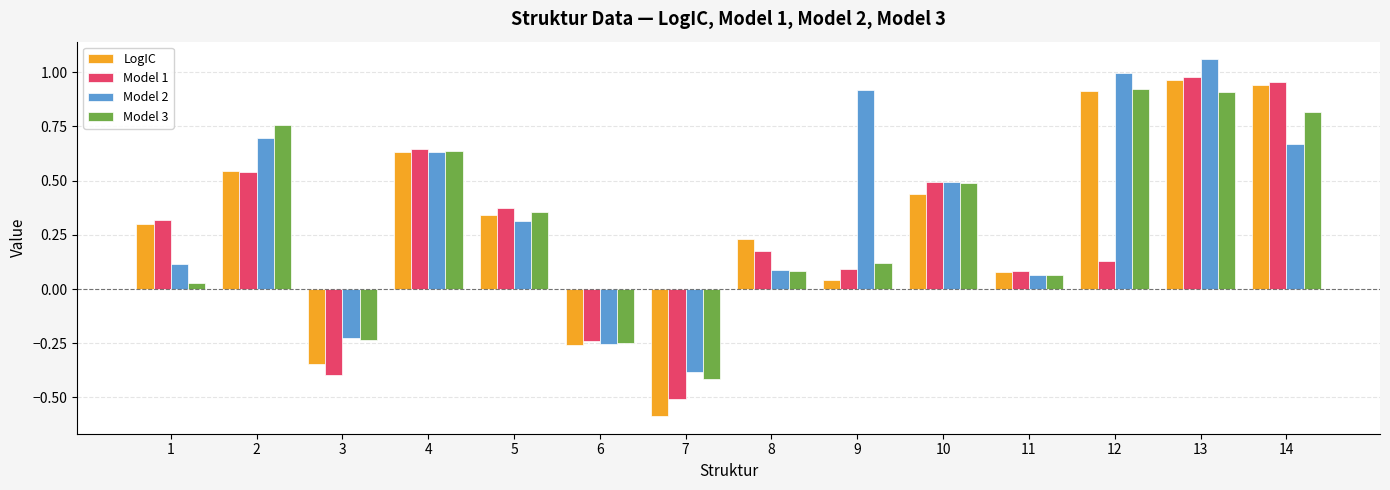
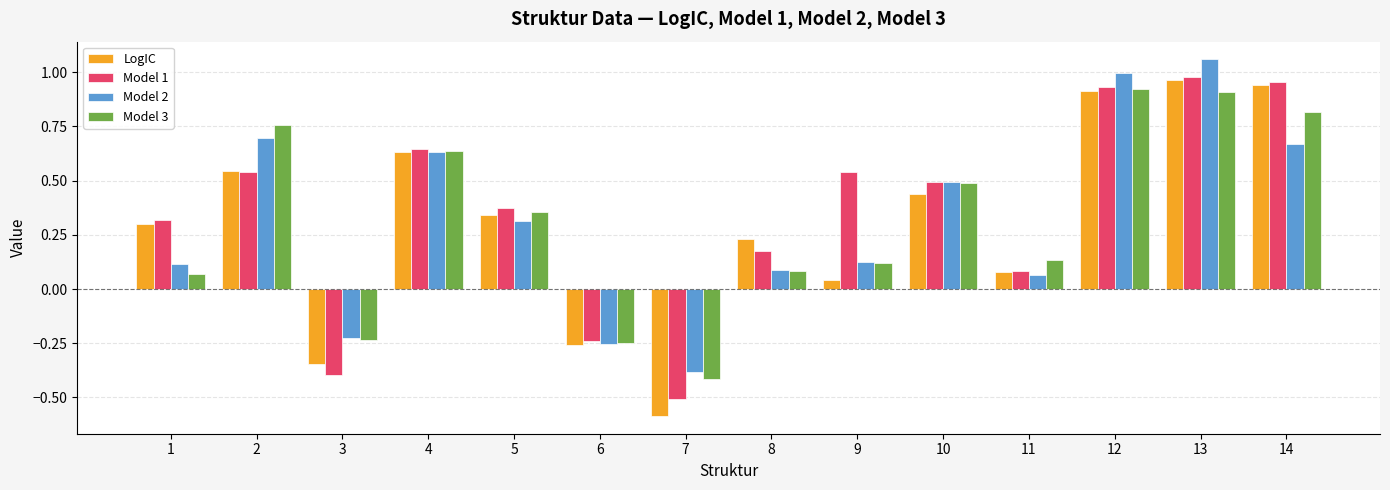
Model 3, 1: 0.03 -> 0.07
Model 1, 9: 0.09 -> 0.54
Model 2, 9: 0.92 -> 0.12
Model 3, 11: 0.07 -> 0.13
Model 1, 12: 0.13 -> 0.93
